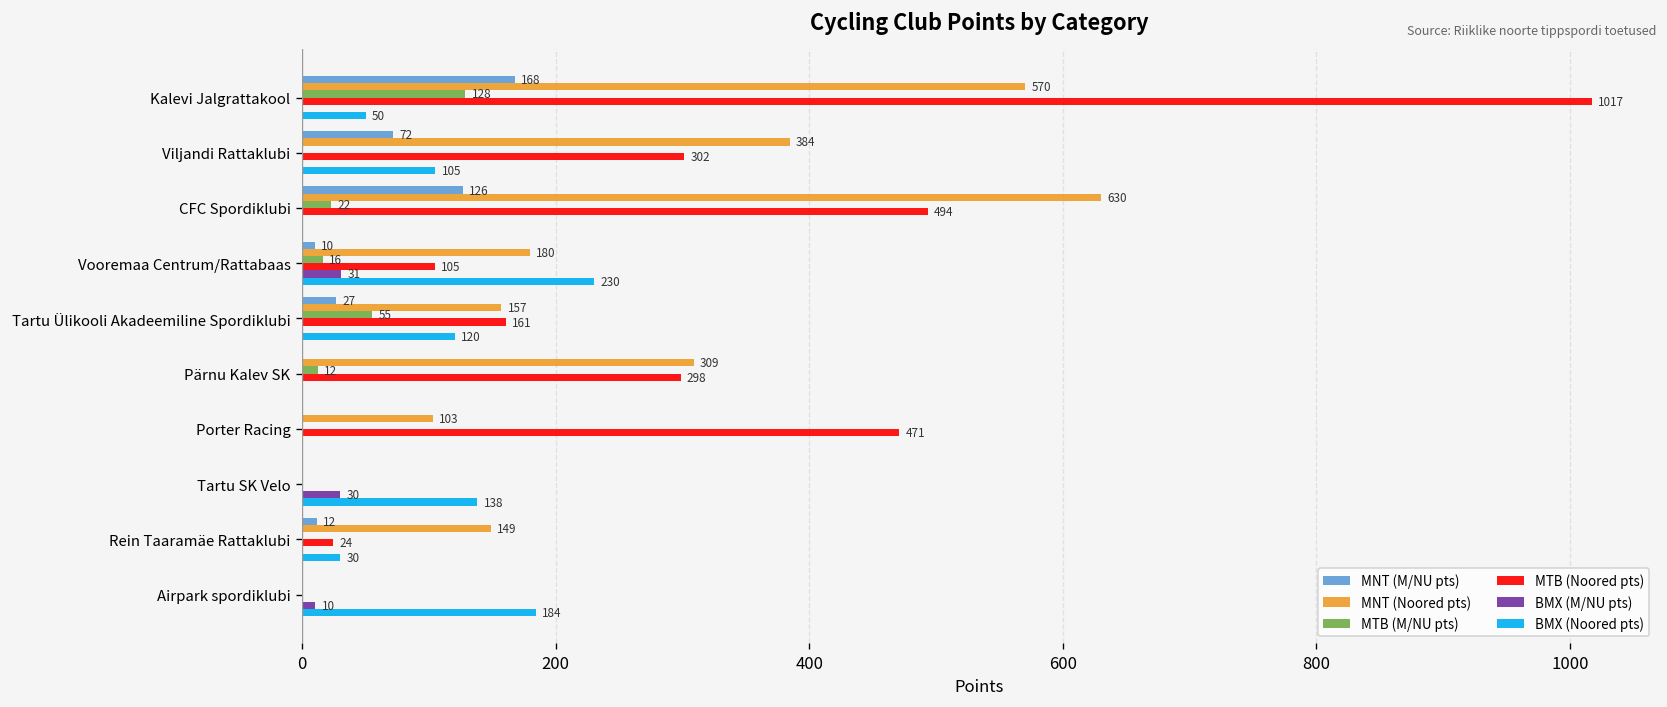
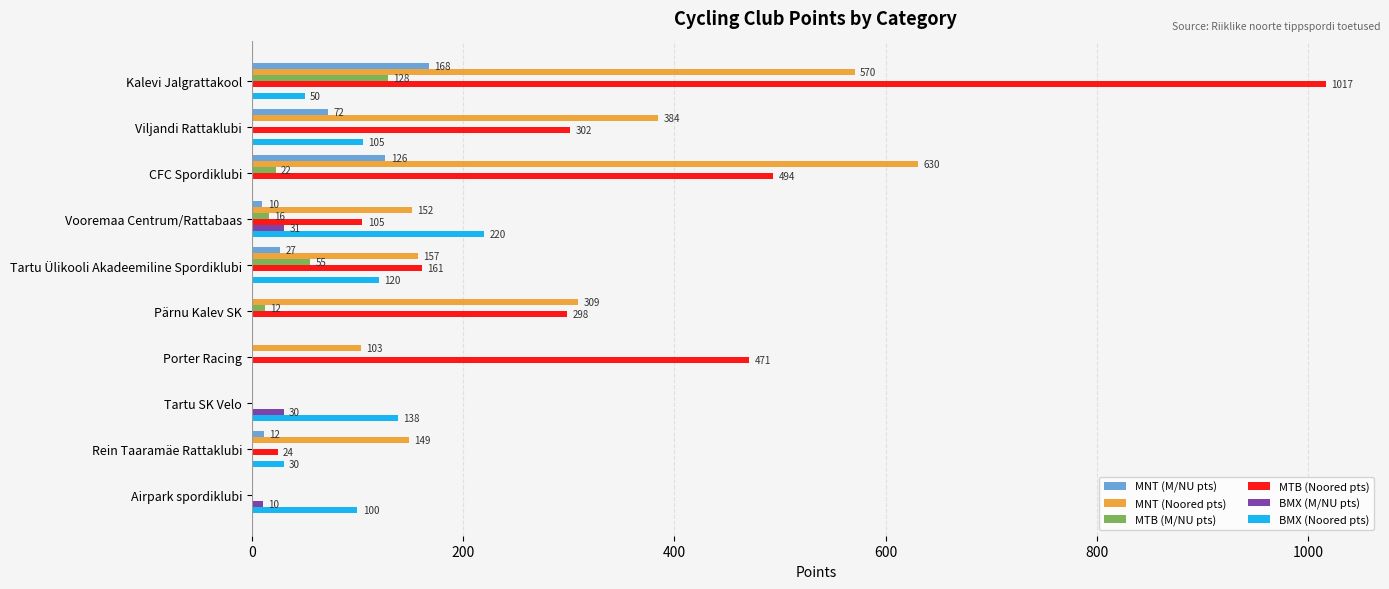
MNT (Noored pts), Vooremaa Centrum/Rattabaas: 180 -> 152
BMX (Noored pts), Vooremaa Centrum/Rattabaas: 230 -> 220
BMX (Noored pts), Airpark spordiklubi: 184 -> 100
